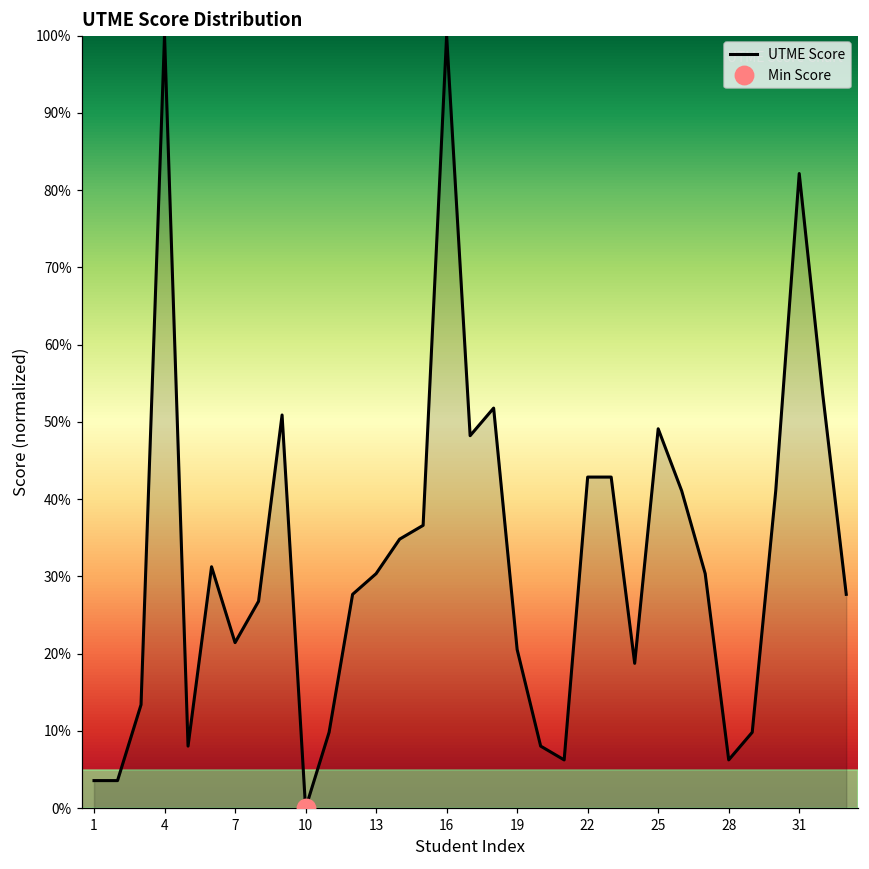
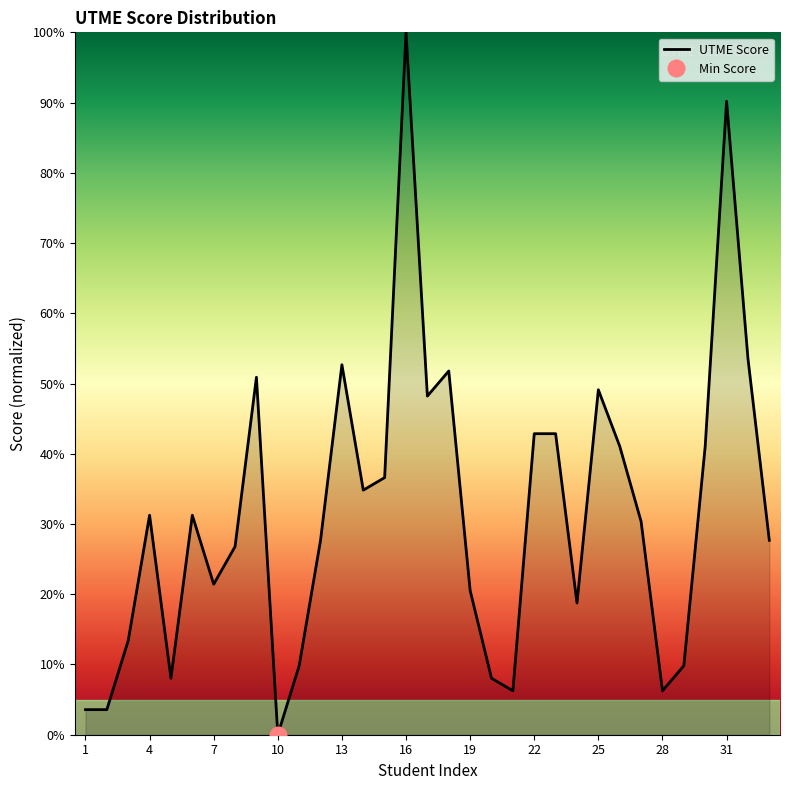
UTME Score, 4: 100% -> 31%
UTME Score, 13: 30% -> 53%
UTME Score, 31: 82% -> 90%
